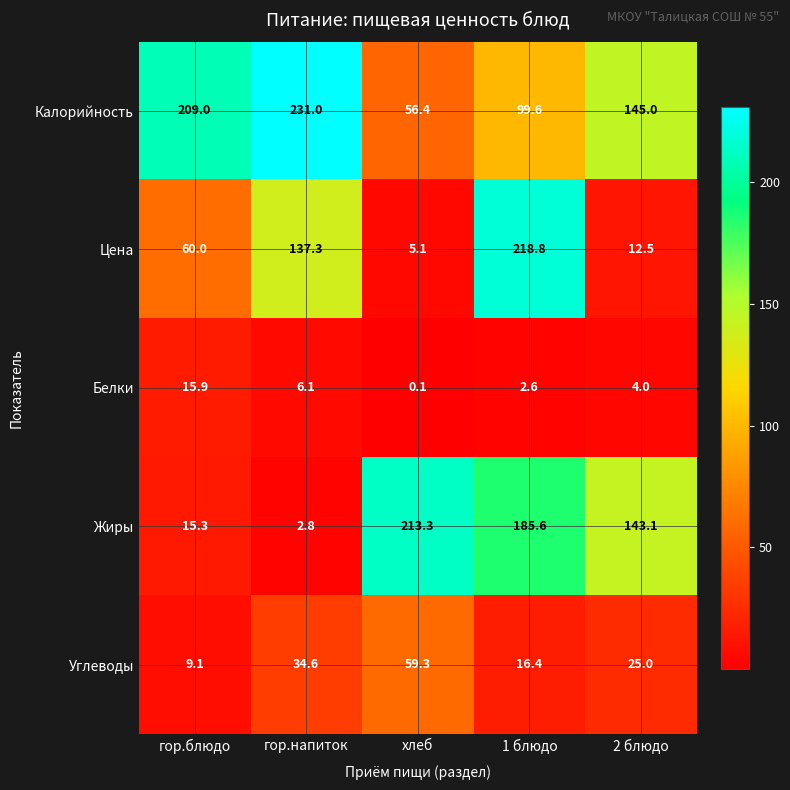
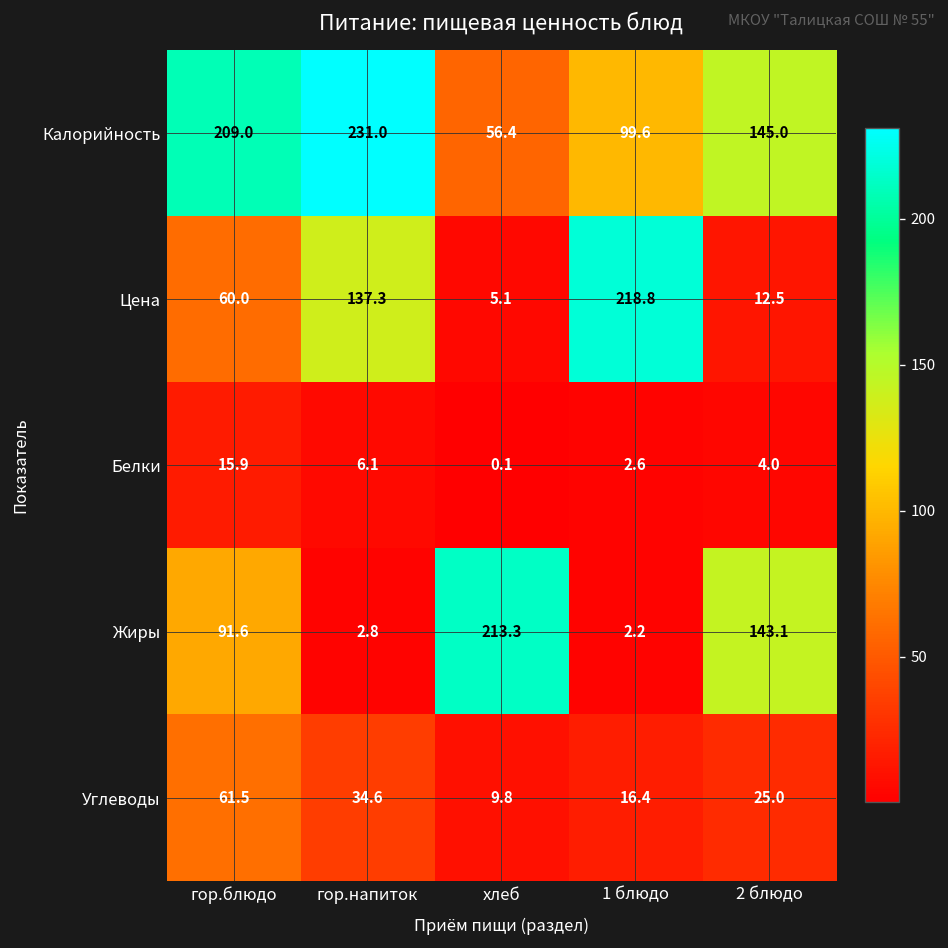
Жиры, гор.блюдо: 15.3 -> 91.6
Жиры, 1 блюдо: 185.6 -> 2.2
Углеводы, гор.блюдо: 9.1 -> 61.5
Углеводы, хлеб: 59.3 -> 9.8
